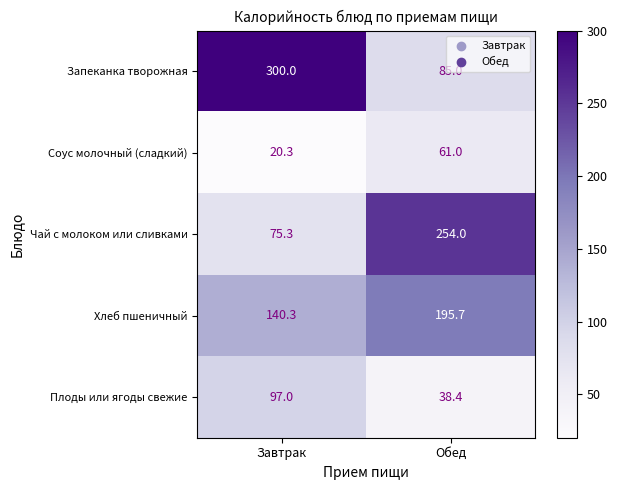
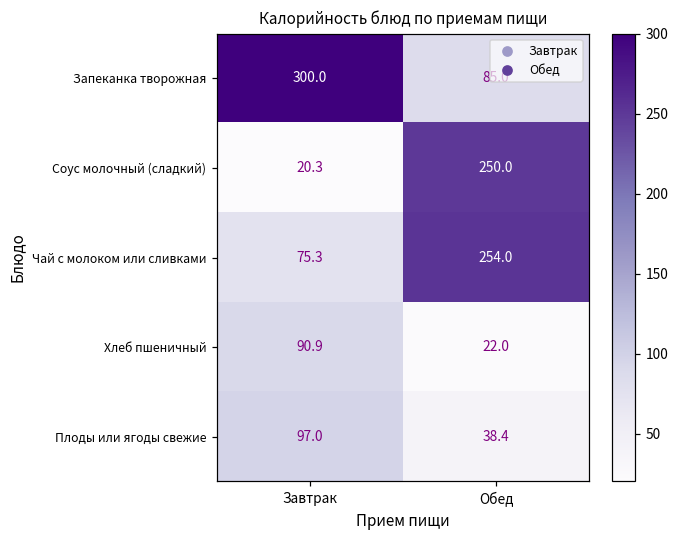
Соус молочный (сладкий), Обед: 61.0 -> 250.0
Хлеб пшеничный, Завтрак: 140.3 -> 90.9
Хлеб пшеничный, Обед: 195.7 -> 22.0
